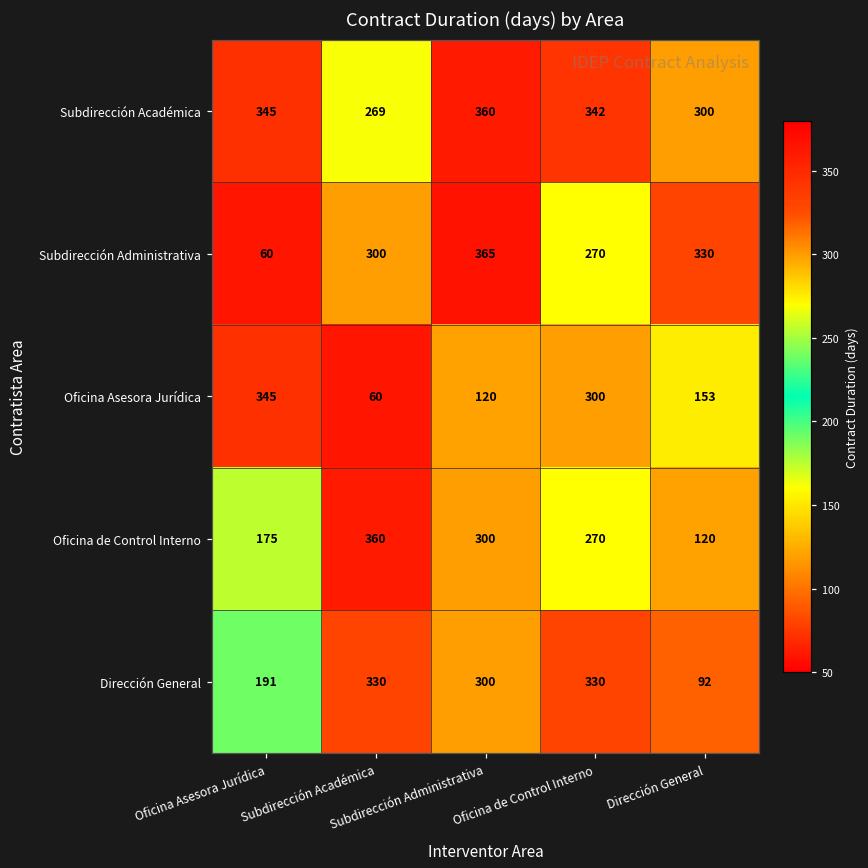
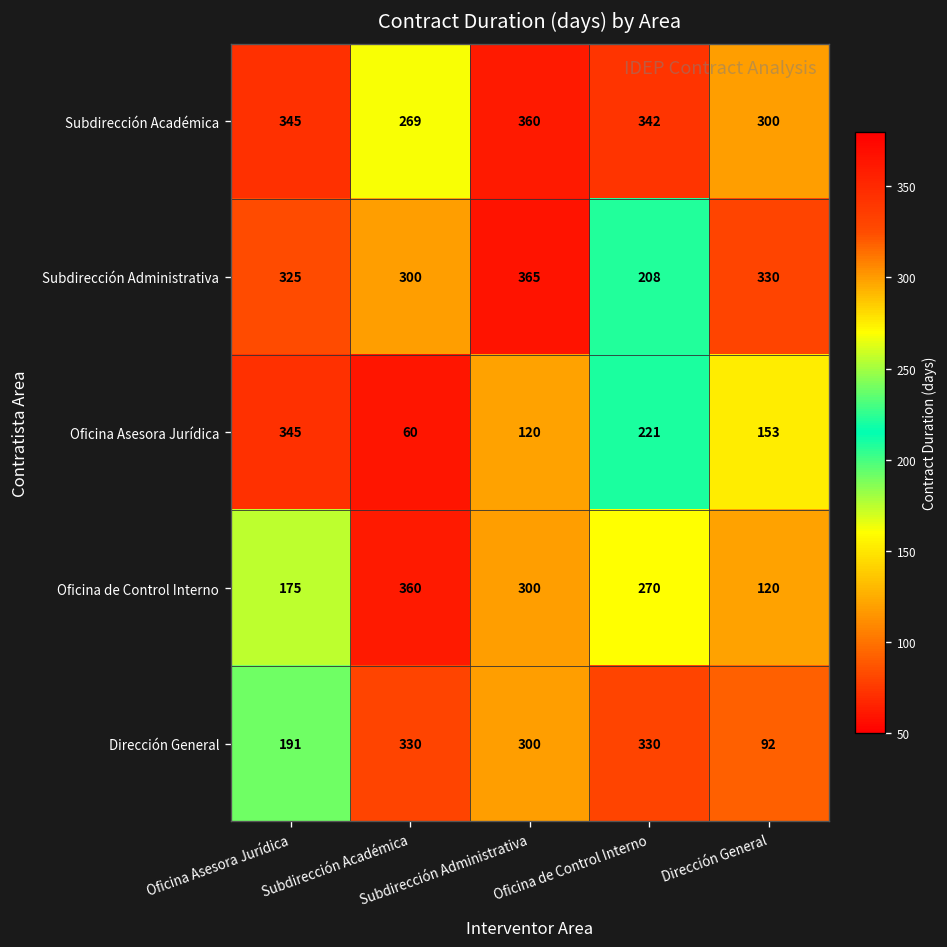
Subdirección Administrativa, Oficina Asesora Jurídica: 60 -> 325
Subdirección Administrativa, Oficina de Control Interno: 270 -> 208
Oficina Asesora Jurídica, Oficina de Control Interno: 300 -> 221
